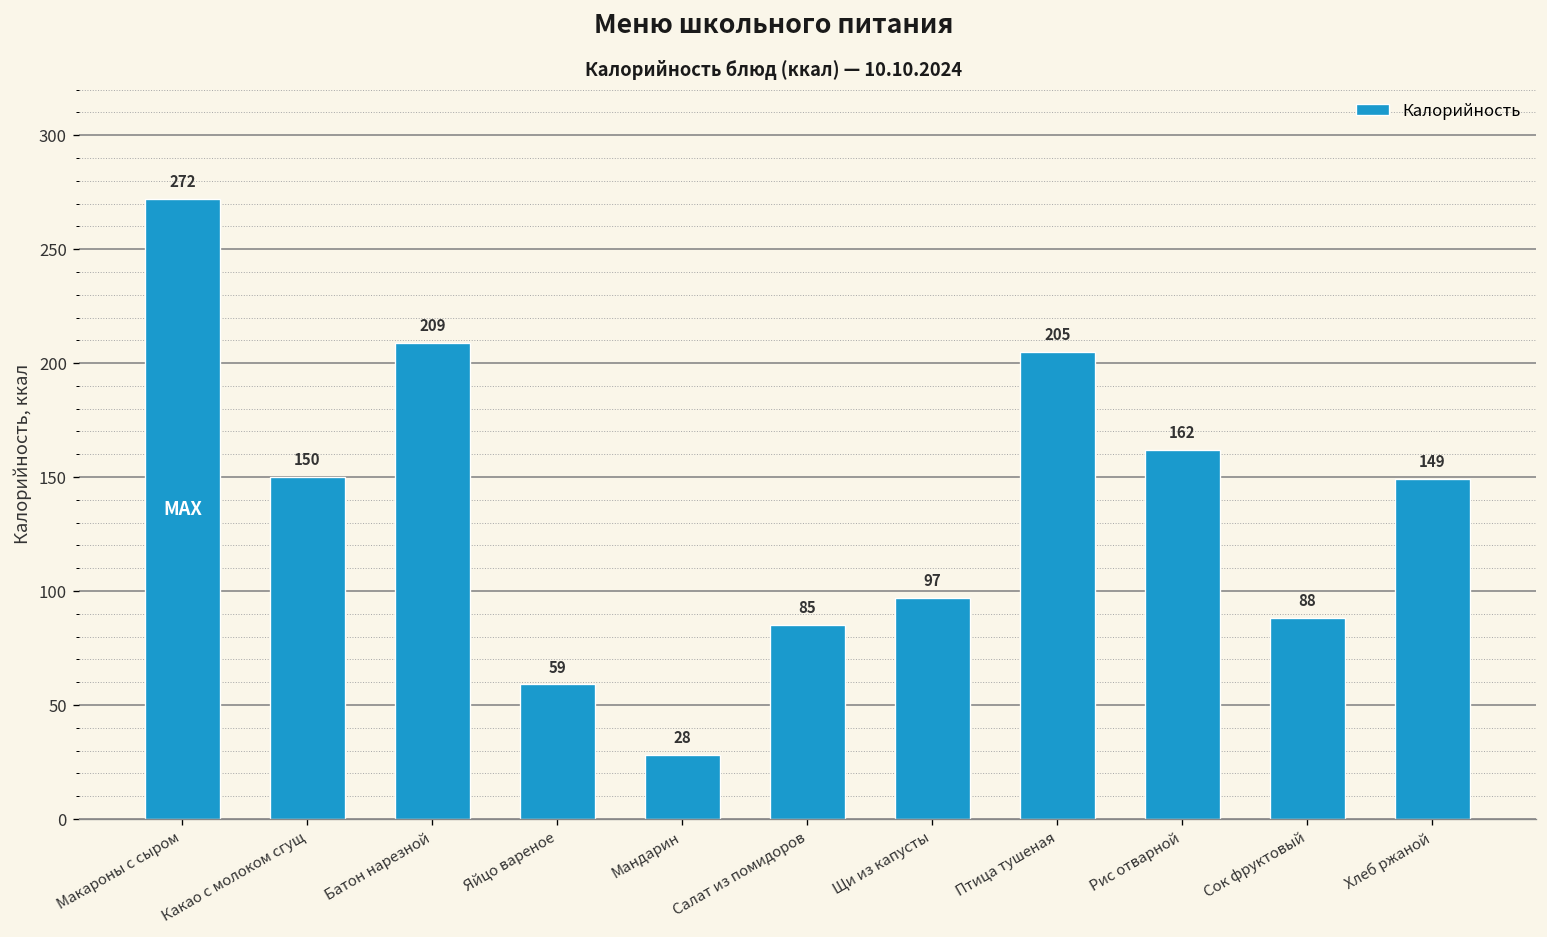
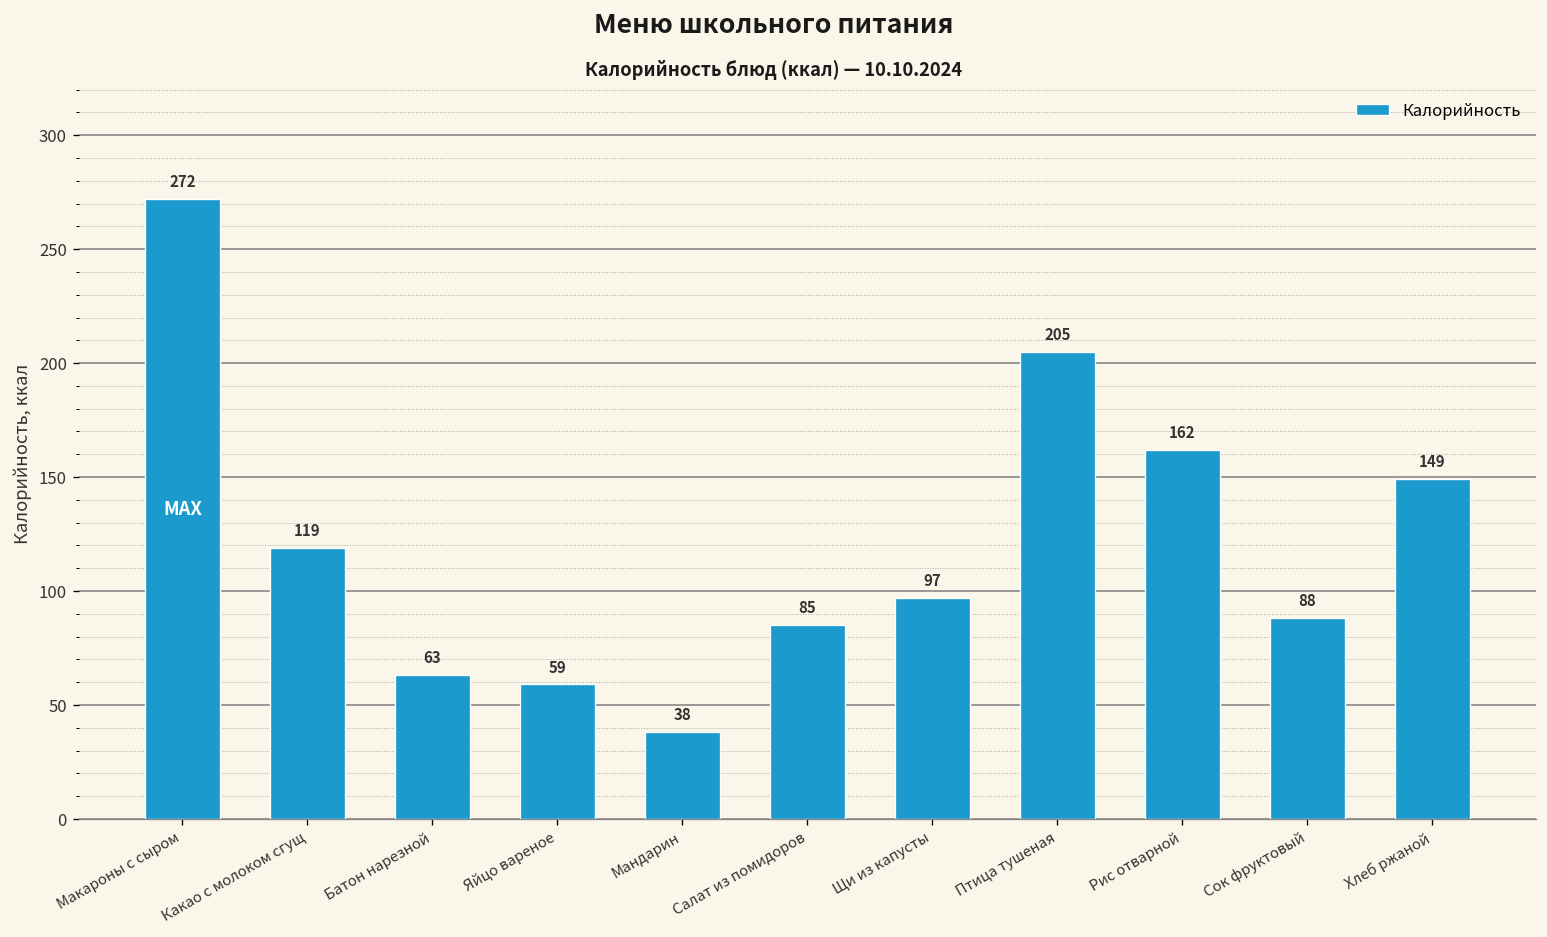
Какао с молоком сгущ: 150 -> 119
Батон нарезной: 209 -> 63
Мандарин: 28 -> 38
